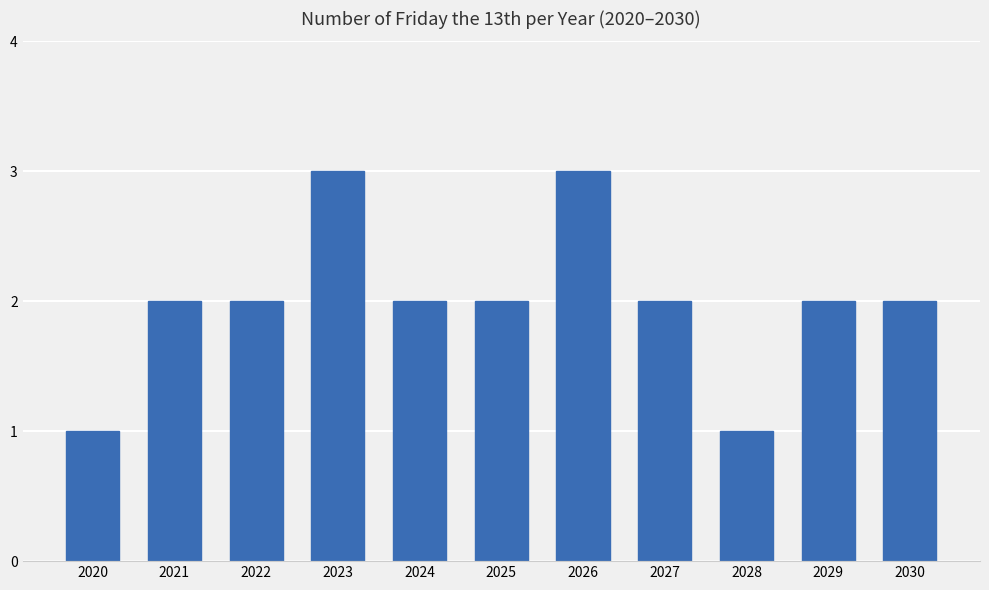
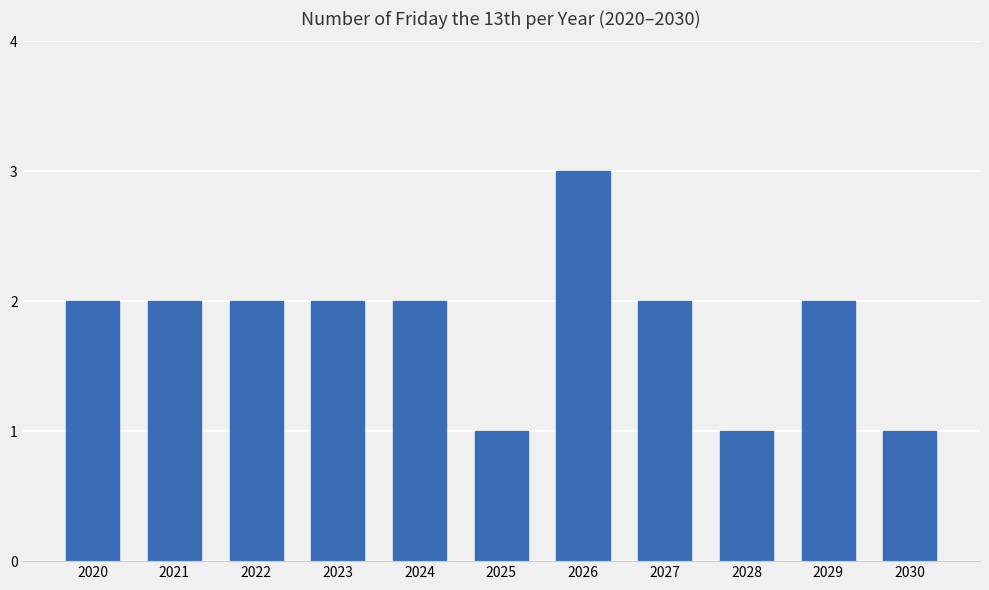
2020: 1 -> 2
2023: 3 -> 2
2025: 2 -> 1
2030: 2 -> 1
